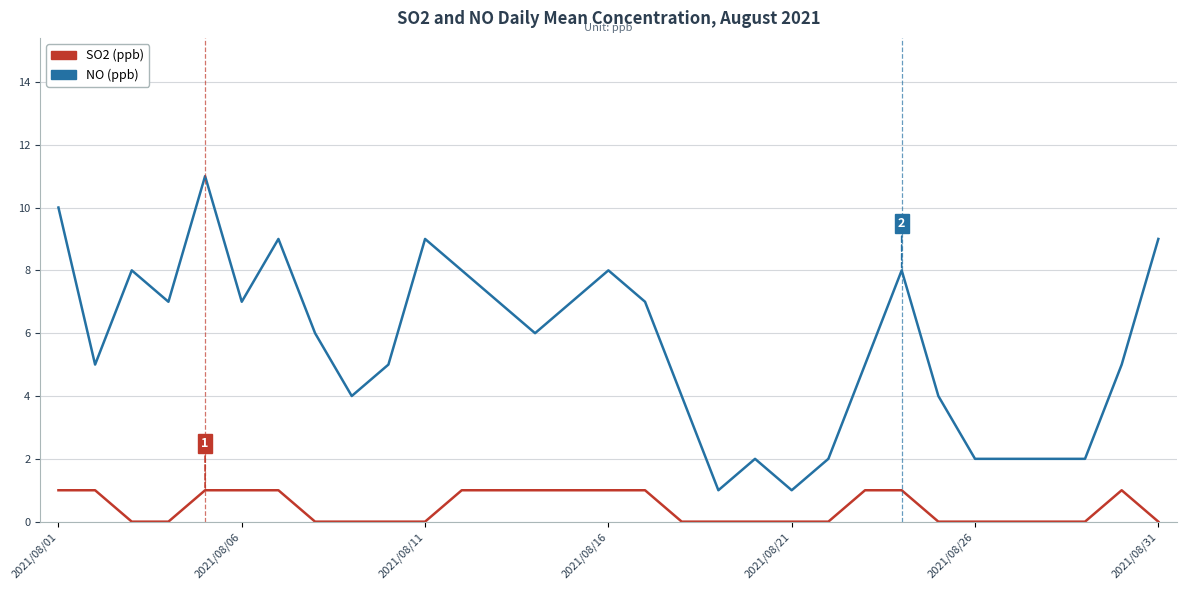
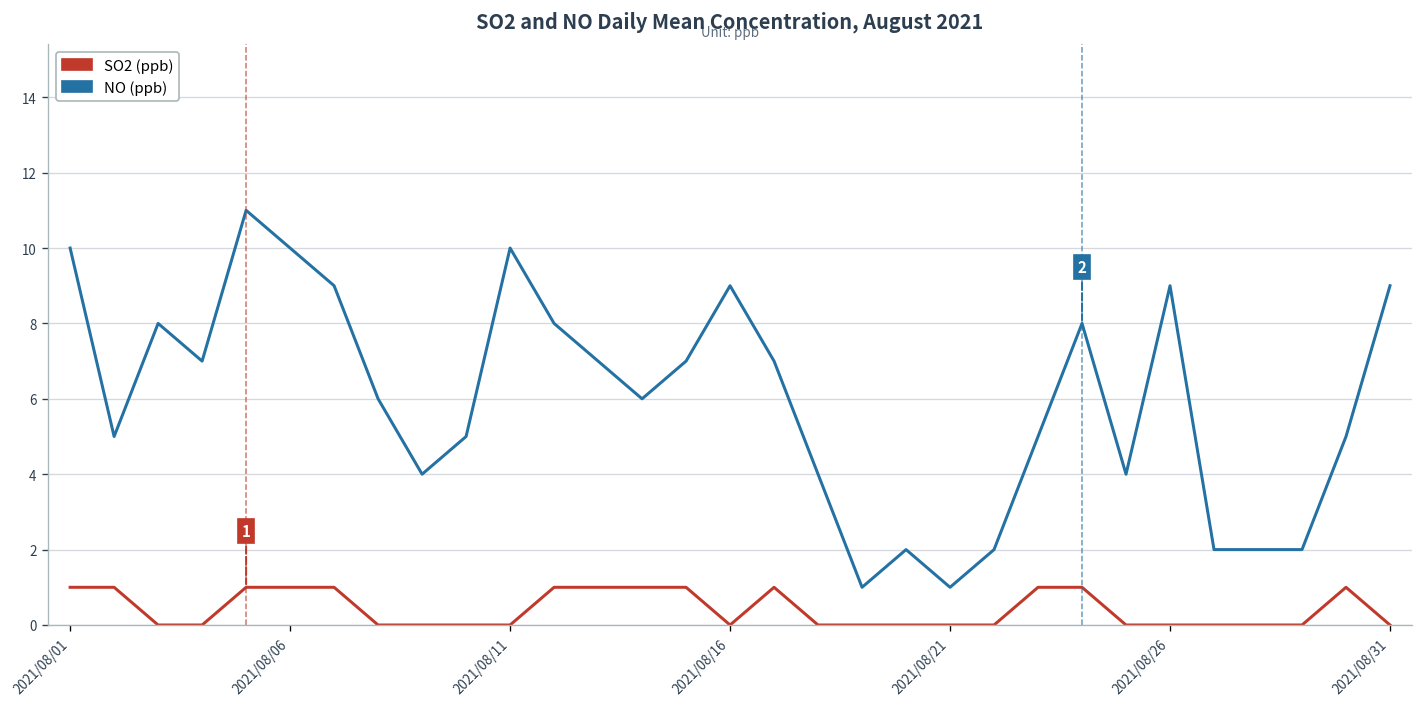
NO (ppb), 2021/08/06: 7 -> 10
NO (ppb), 2021/08/11: 9 -> 10
SO2 (ppb), 2021/08/16: 1 -> 0
NO (ppb), 2021/08/16: 8 -> 9
NO (ppb), 2021/08/26: 2 -> 9
